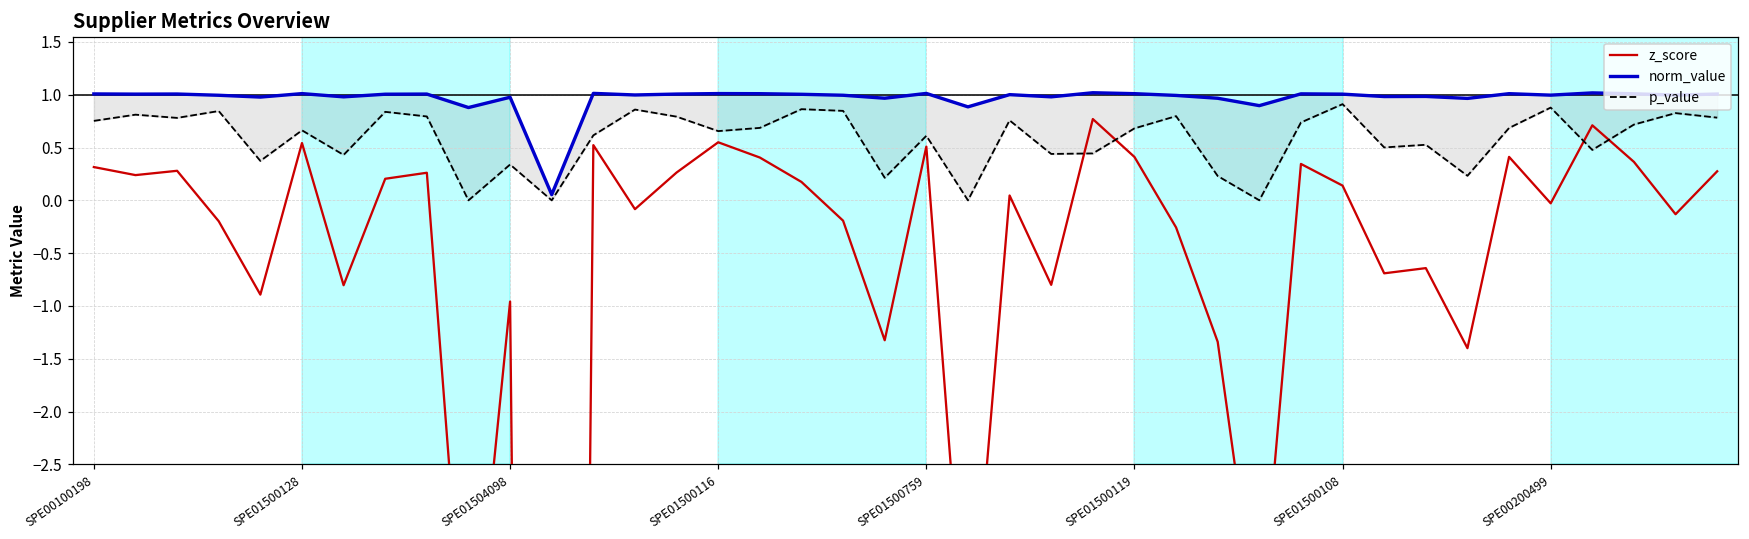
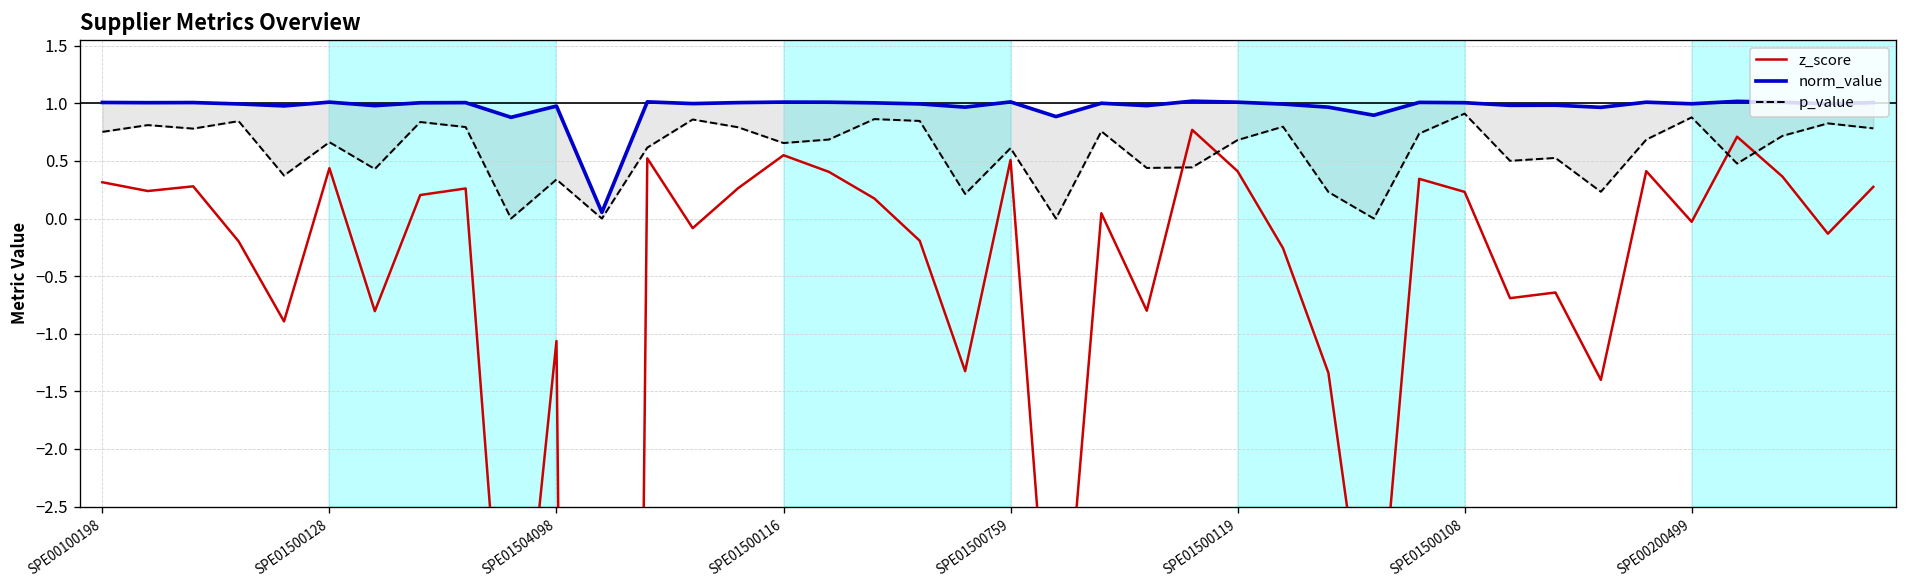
z_score, SPE01500128: 0.5 -> 0.4
z_score, SPE01504098: -1.0 -> -1.1
z_score, SPE01500108: 0.1 -> 0.2
